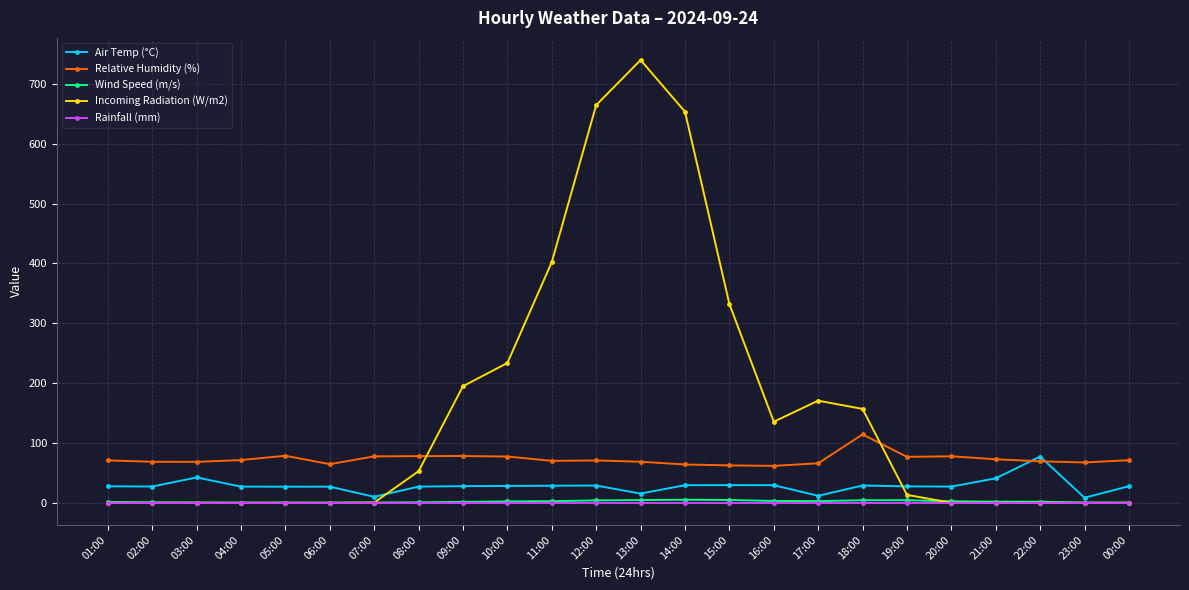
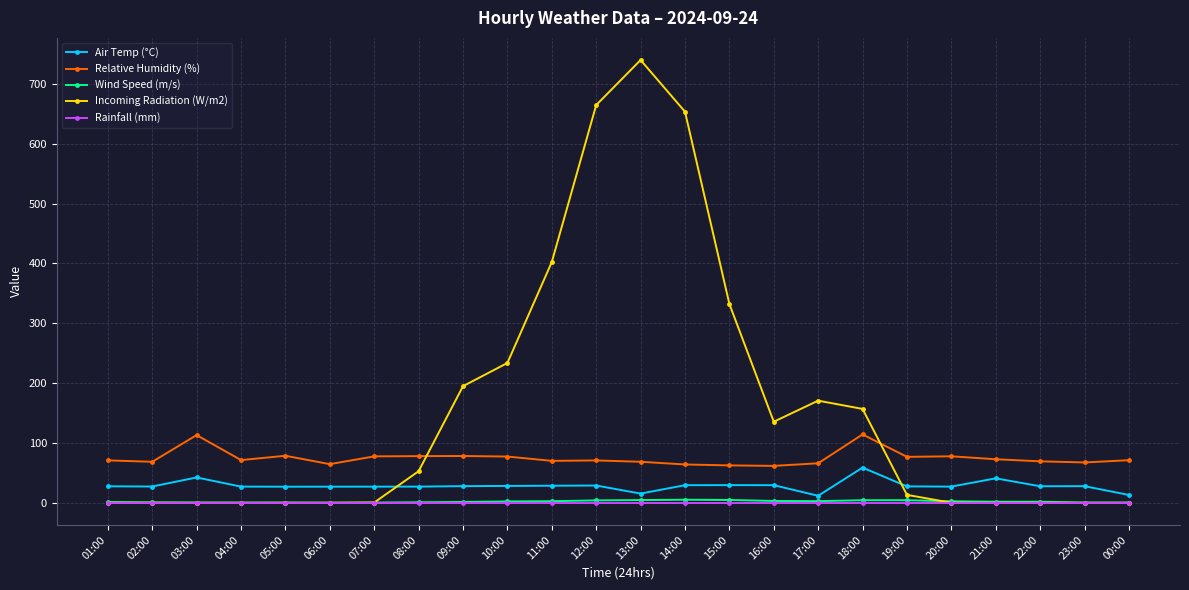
Relative Humidity (%), 03:00: 70 -> 110
Air Temp (°C), 07:00: 10 -> 30
Air Temp (°C), 18:00: 30 -> 60
Air Temp (°C), 22:00: 80 -> 30
Air Temp (°C), 23:00: 10 -> 30
Air Temp (°C), 00:00: 30 -> 10
